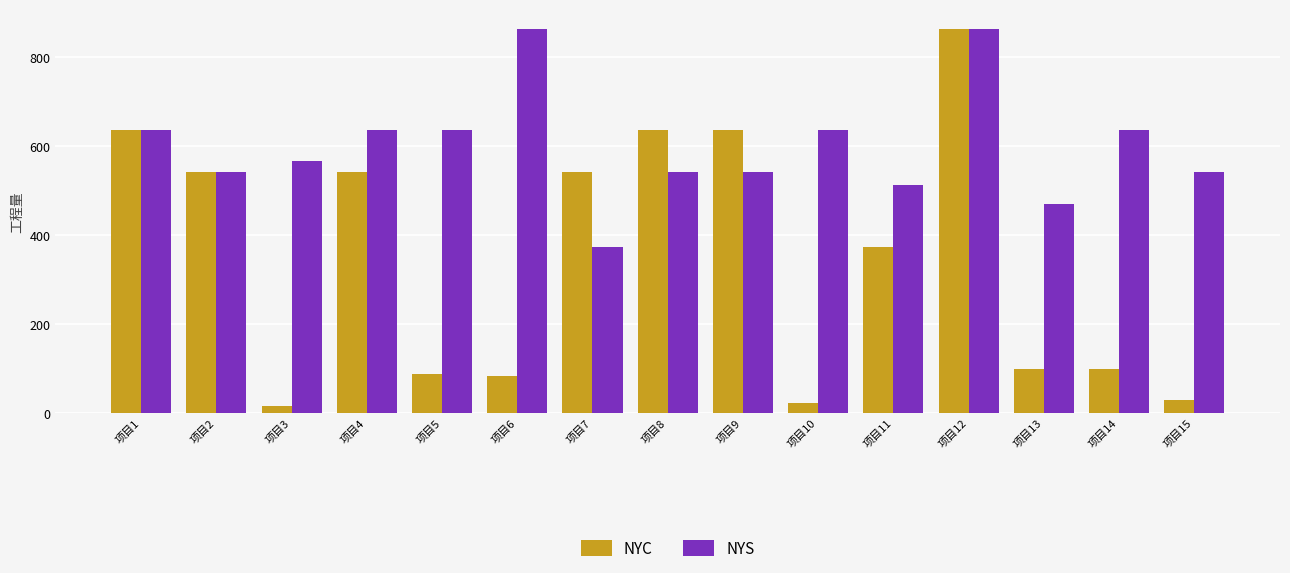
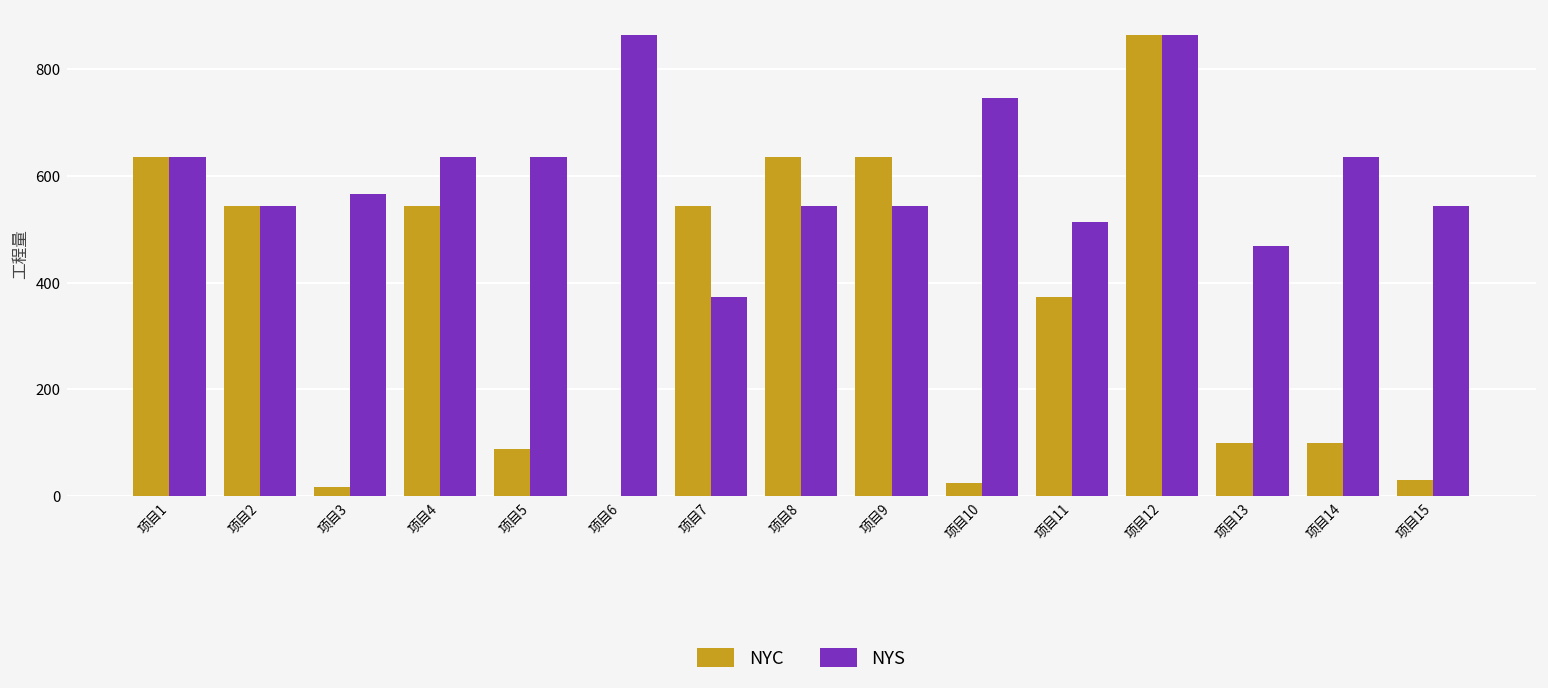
NYC, 项目6: 80 -> 0
NYS, 项目10: 640 -> 750
